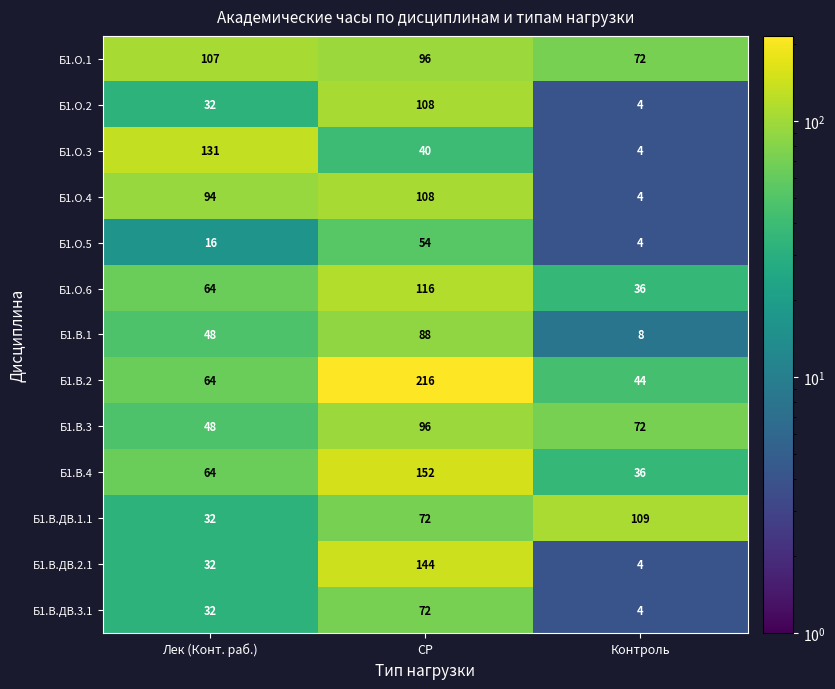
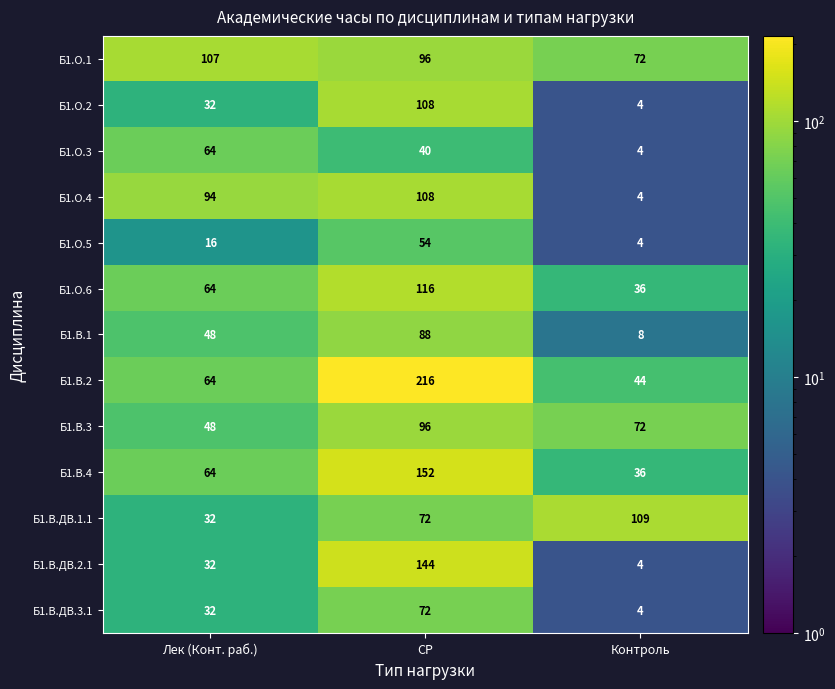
Б1.О.3, Лек (Конт. раб.): 131 -> 64
